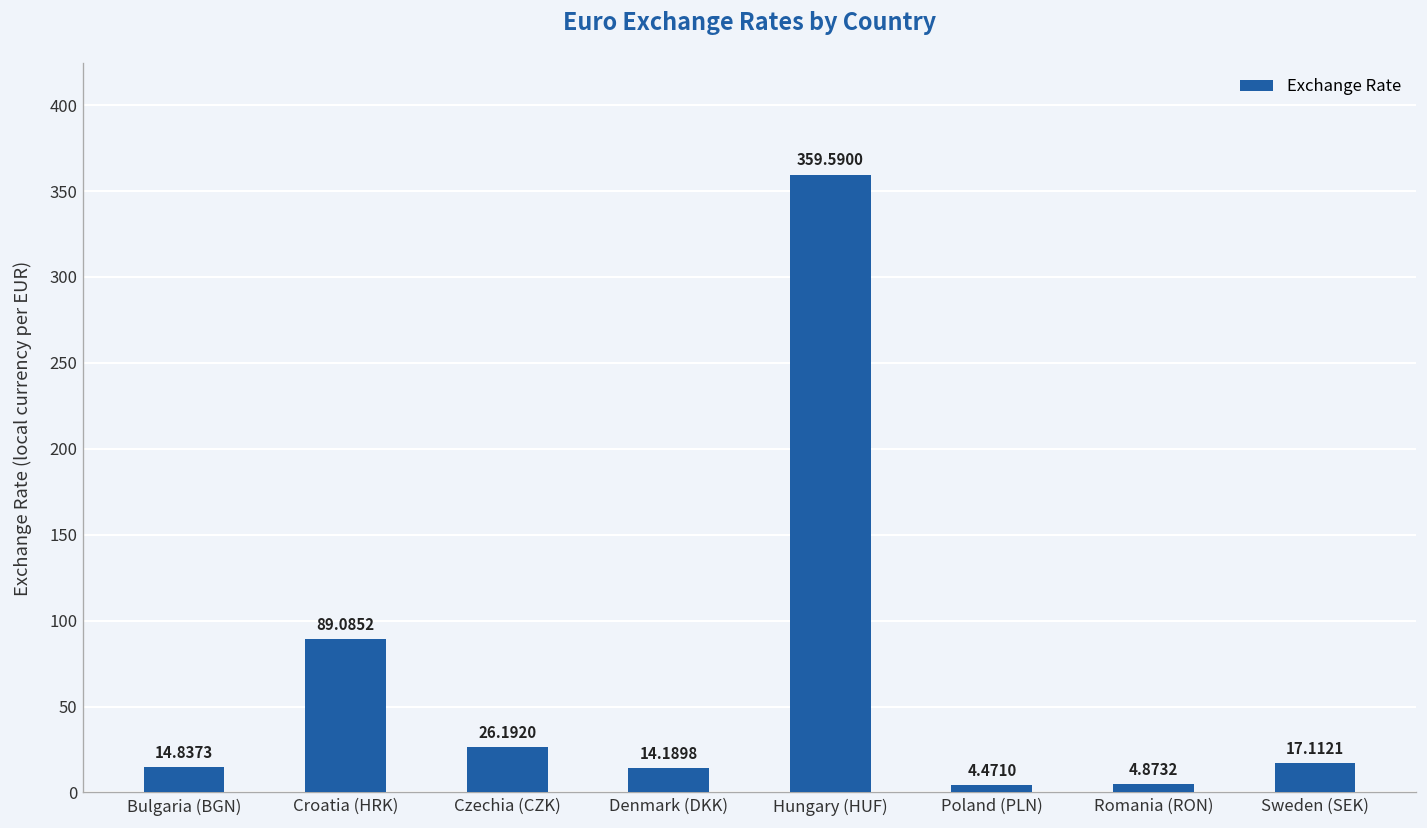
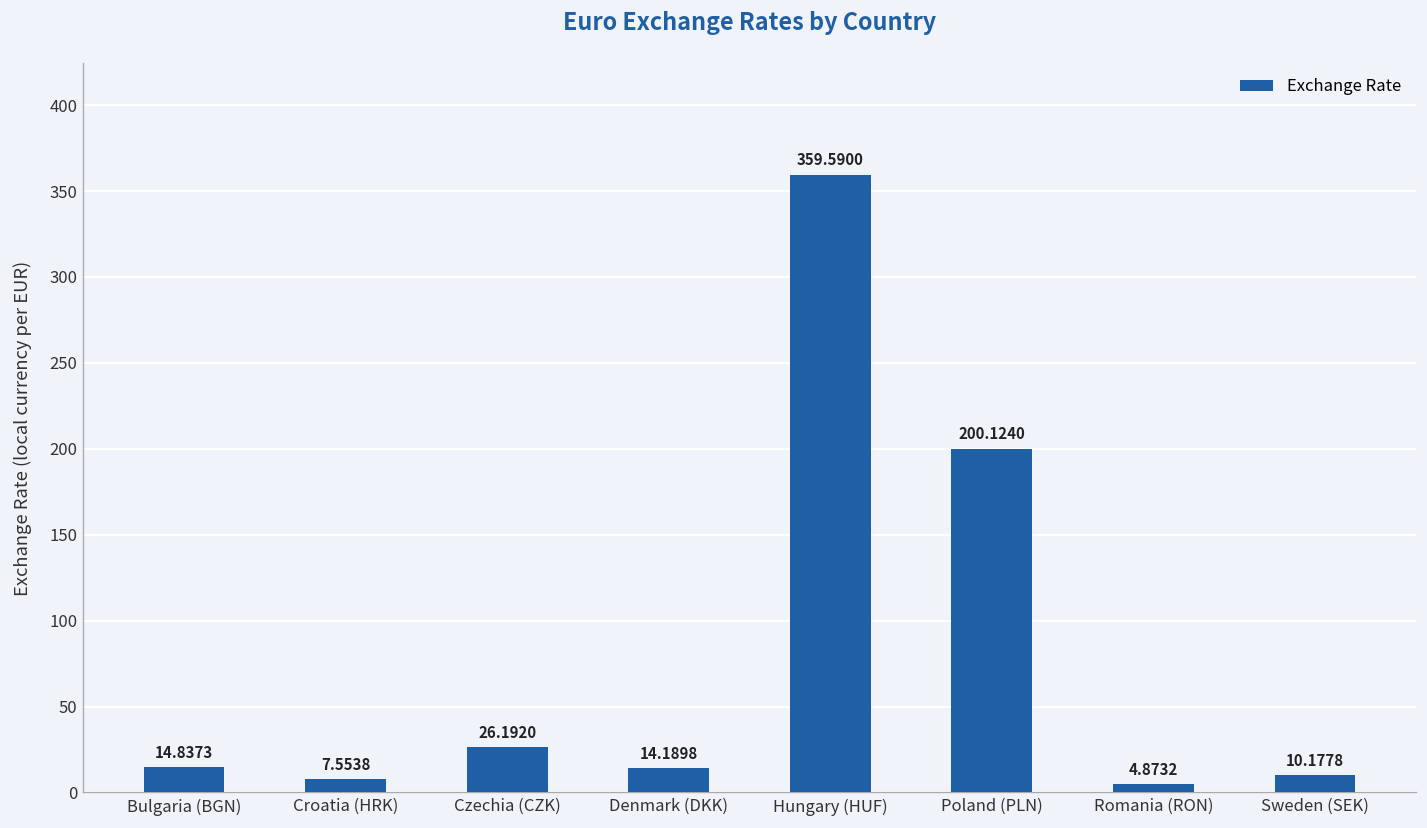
Croatia (HRK): 89.0852 -> 7.5538
Poland (PLN): 4.4710 -> 200.1240
Sweden (SEK): 17.1121 -> 10.1778
